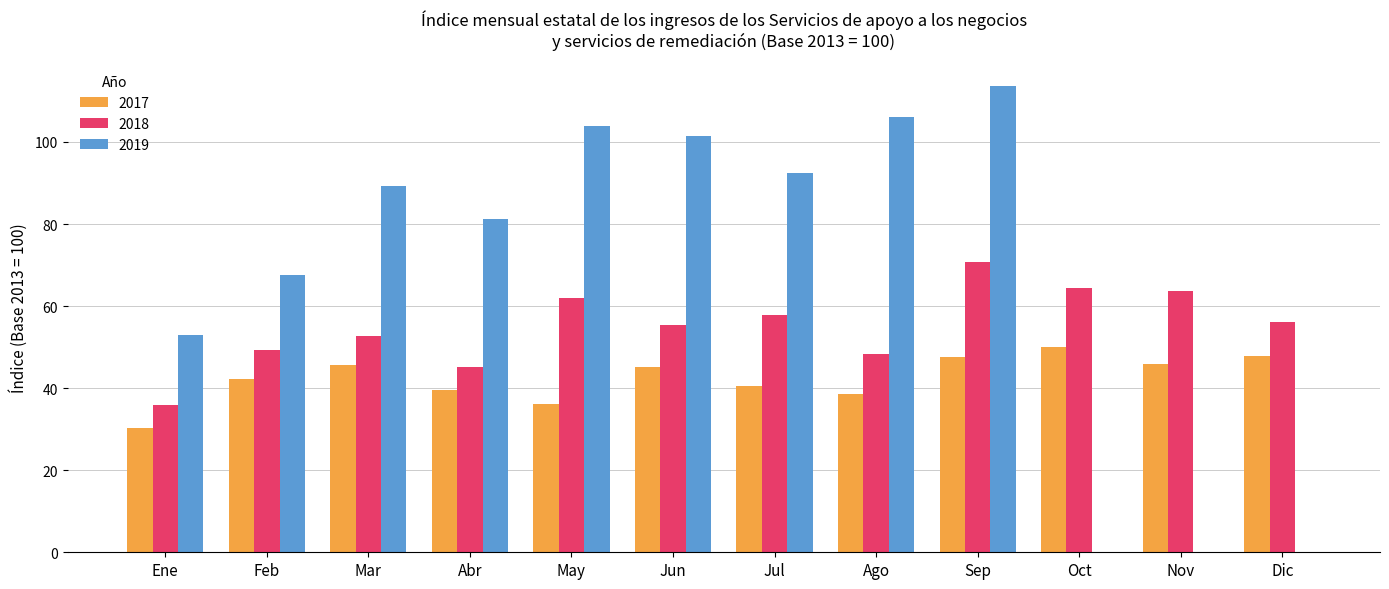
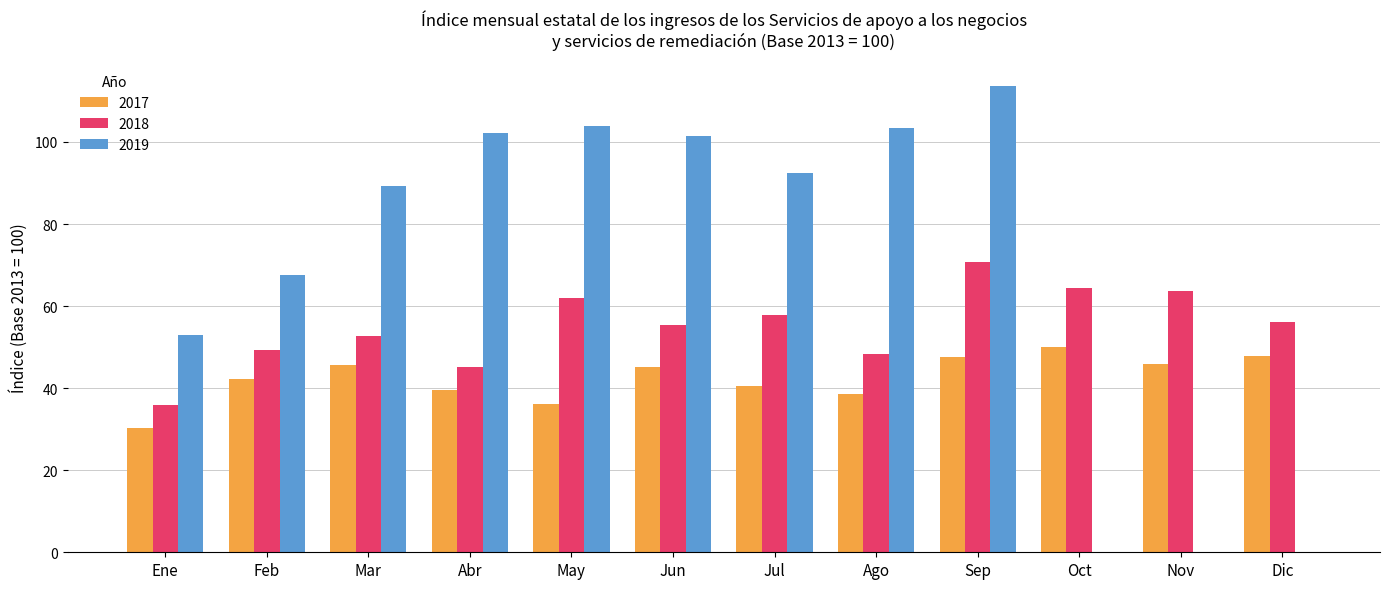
2019, Abr: 81 -> 102
2019, Ago: 106 -> 103
